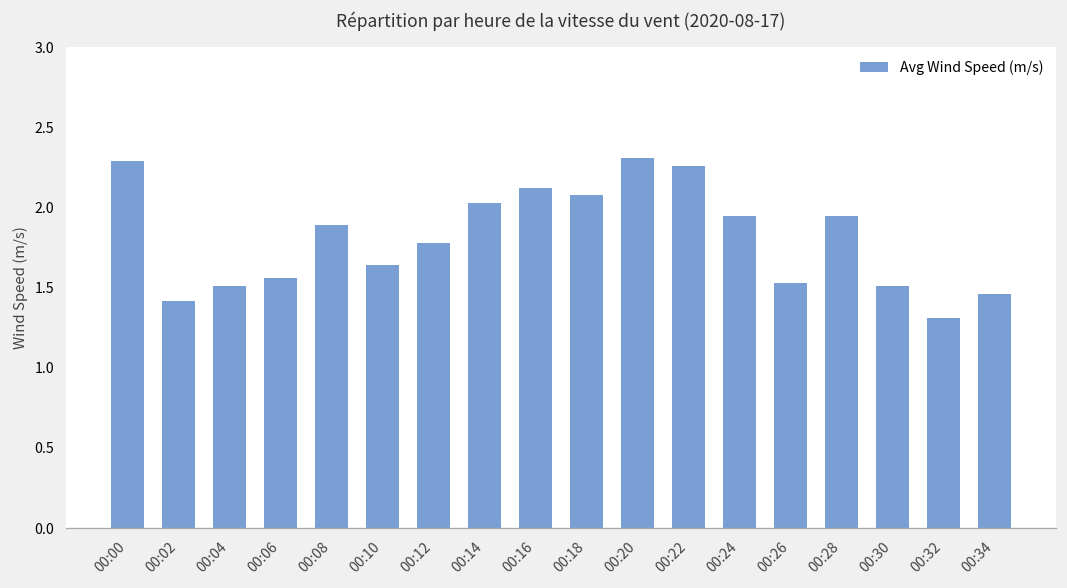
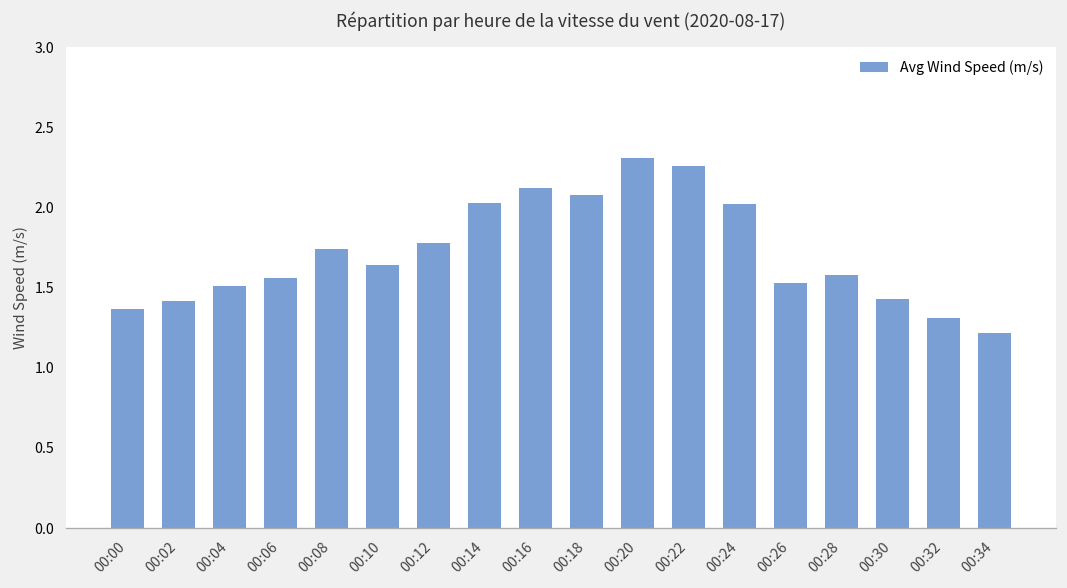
00:00: 2.29 -> 1.37
00:08: 1.89 -> 1.74
00:24: 1.95 -> 2.02
00:28: 1.95 -> 1.58
00:30: 1.51 -> 1.43
00:34: 1.46 -> 1.22
